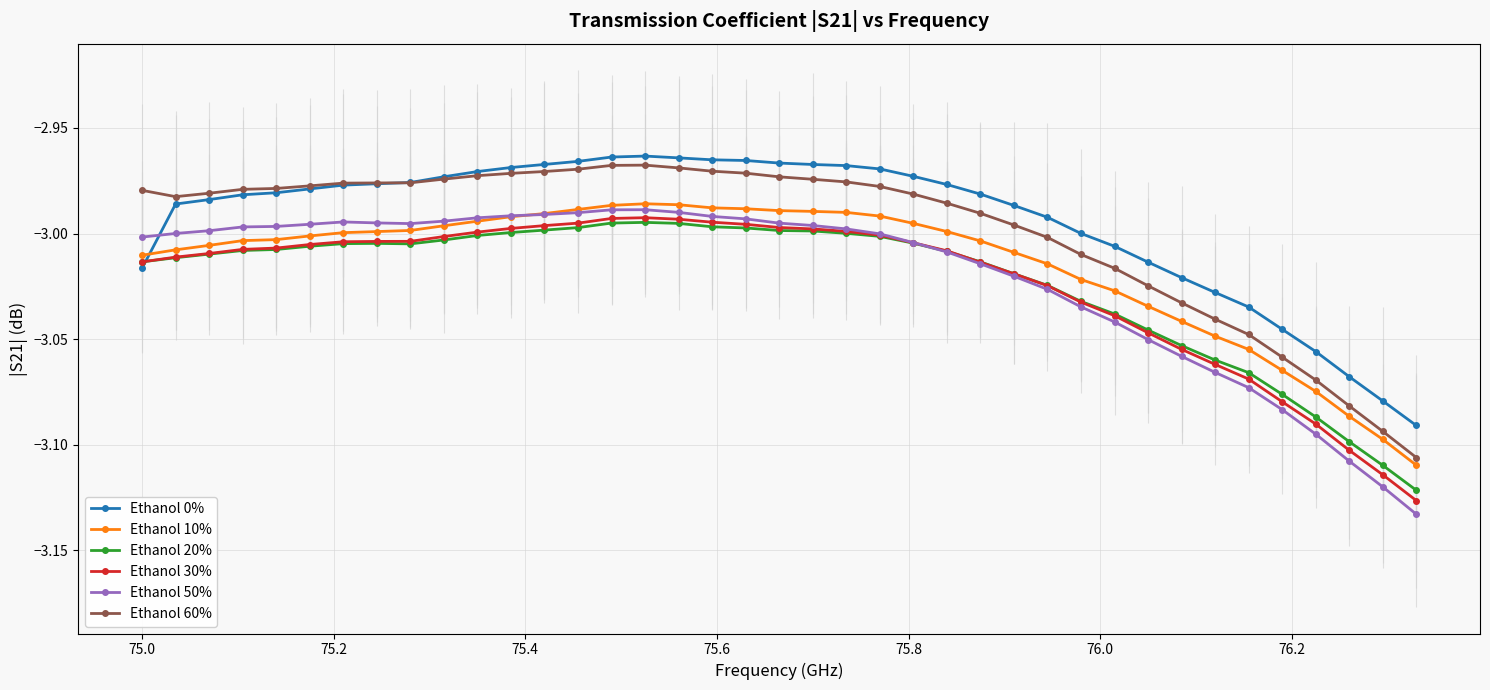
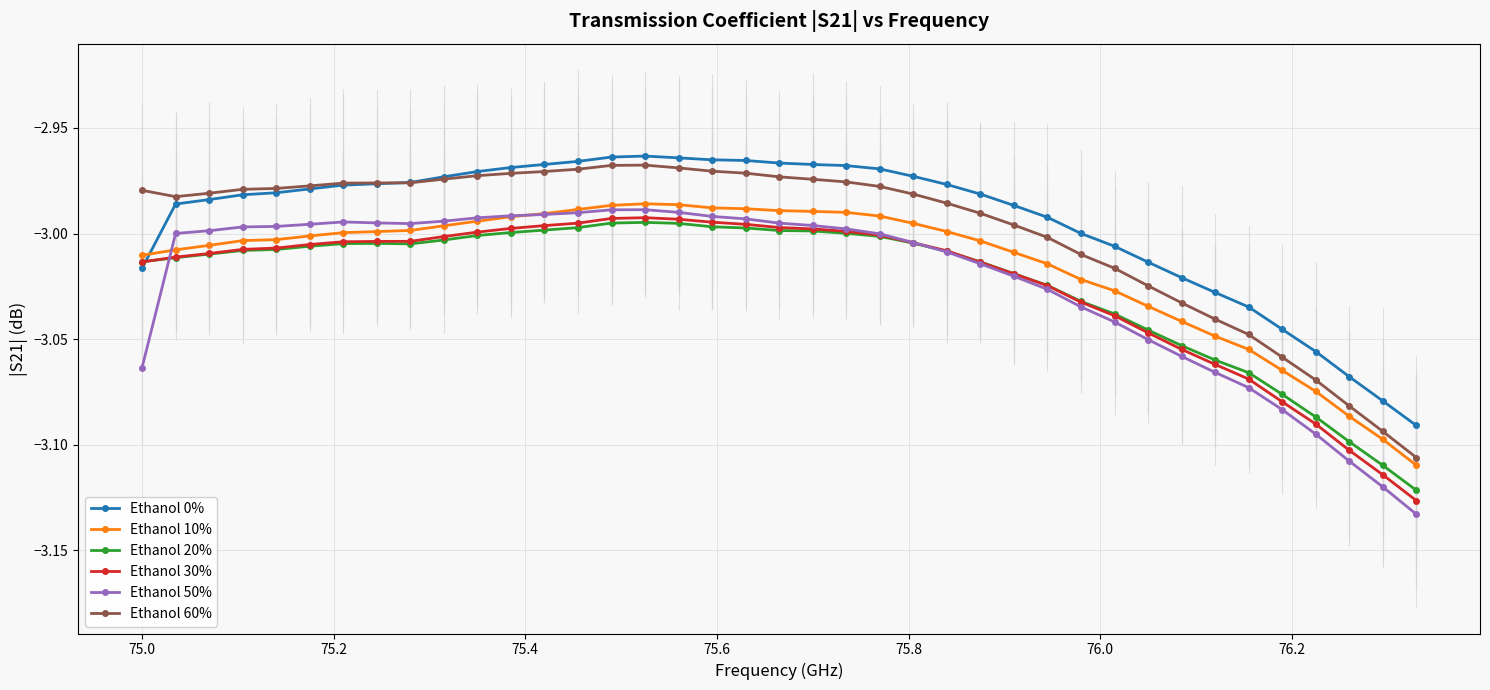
Ethanol 50%, 75.0: -3.002 -> -3.063
